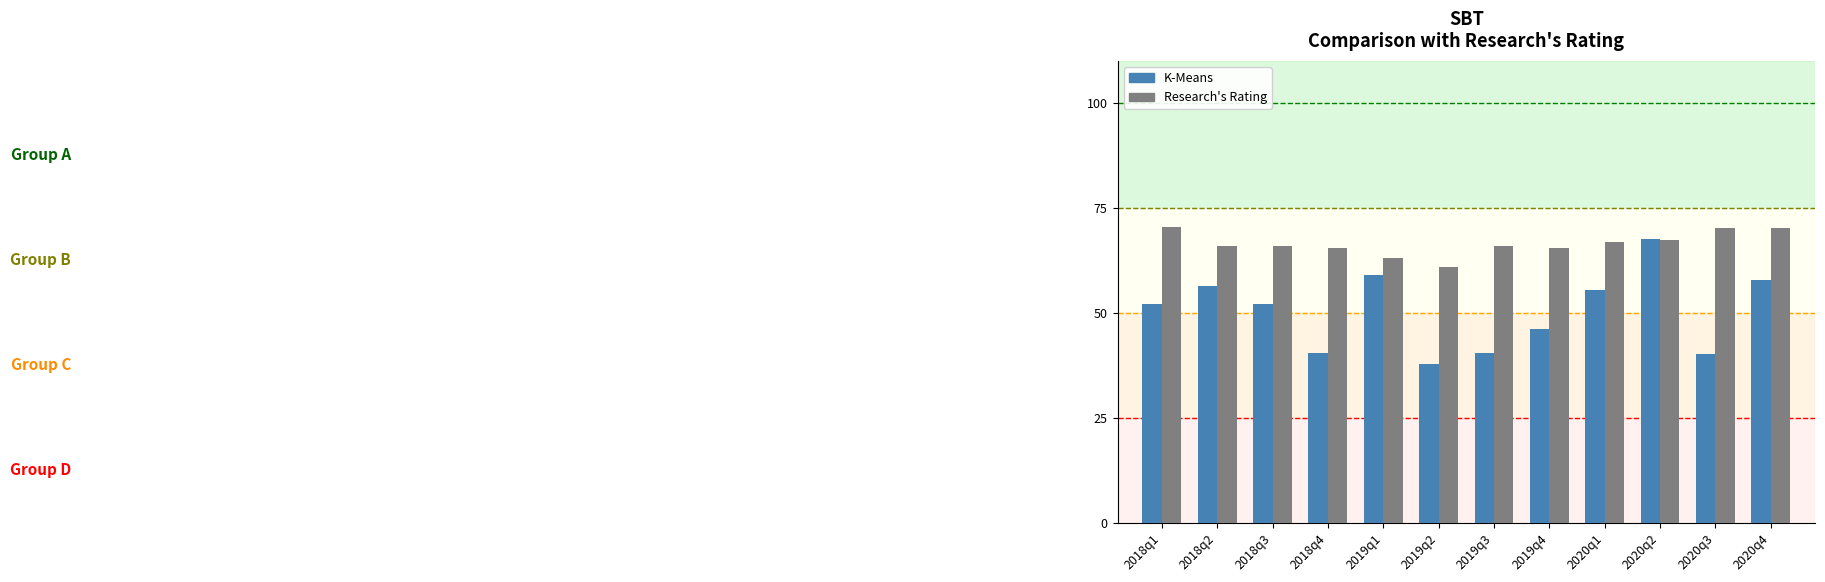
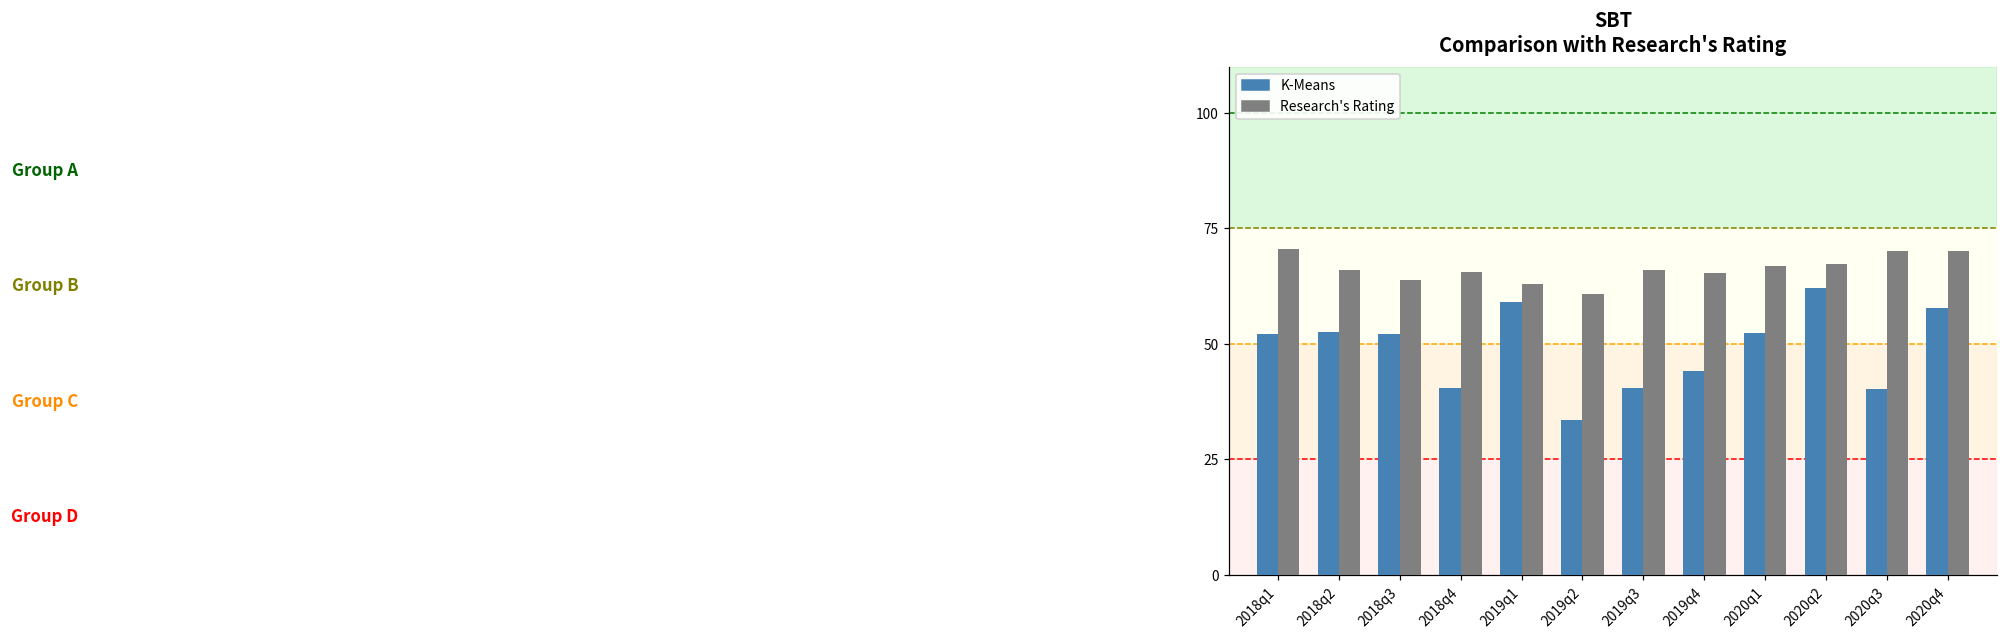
K-Means, 2018q2: 56 -> 53
Research's Rating, 2018q3: 66 -> 64
K-Means, 2019q2: 38 -> 34
K-Means, 2019q4: 46 -> 44
K-Means, 2020q1: 55 -> 52
K-Means, 2020q2: 68 -> 62
